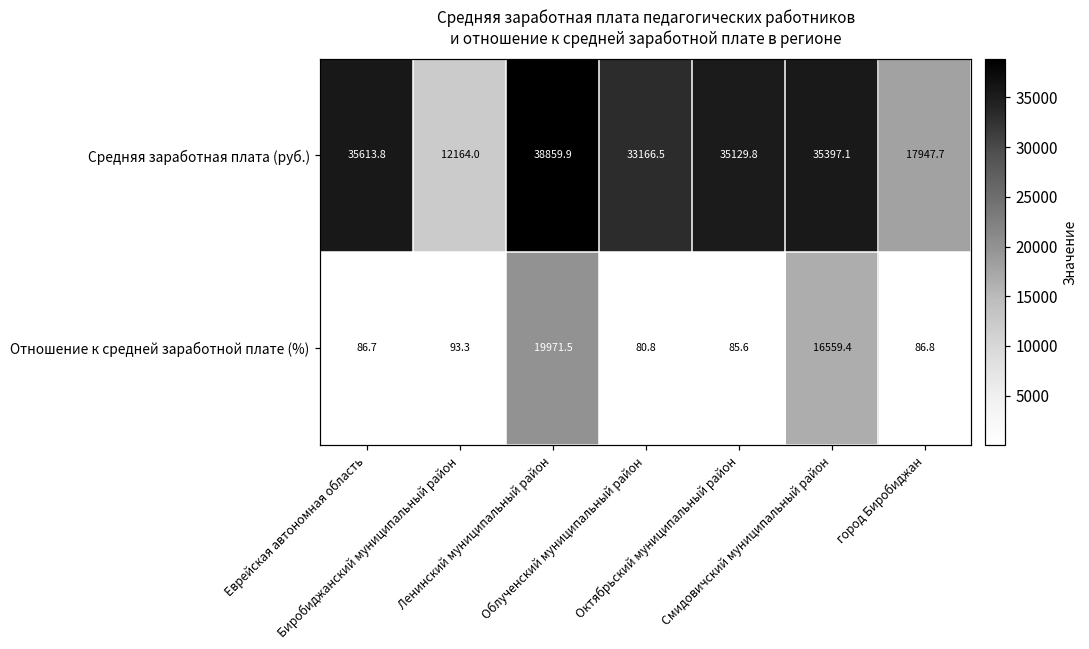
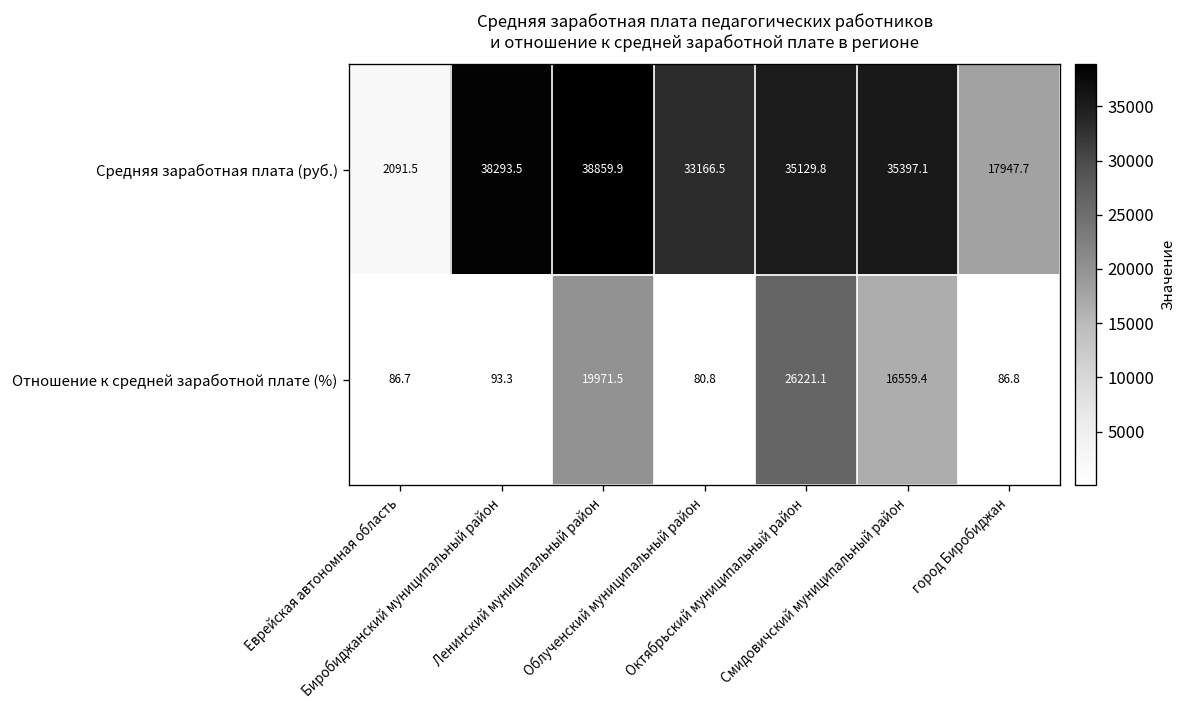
Средняя заработная плата (руб.), Еврейская автономная область: 35613.8 -> 2091.5
Средняя заработная плата (руб.), Биробиджанский муниципальный район: 12164.0 -> 38293.5
Отношение к средней заработной плате (%), Октябрьский муниципальный район: 85.6 -> 26221.1
